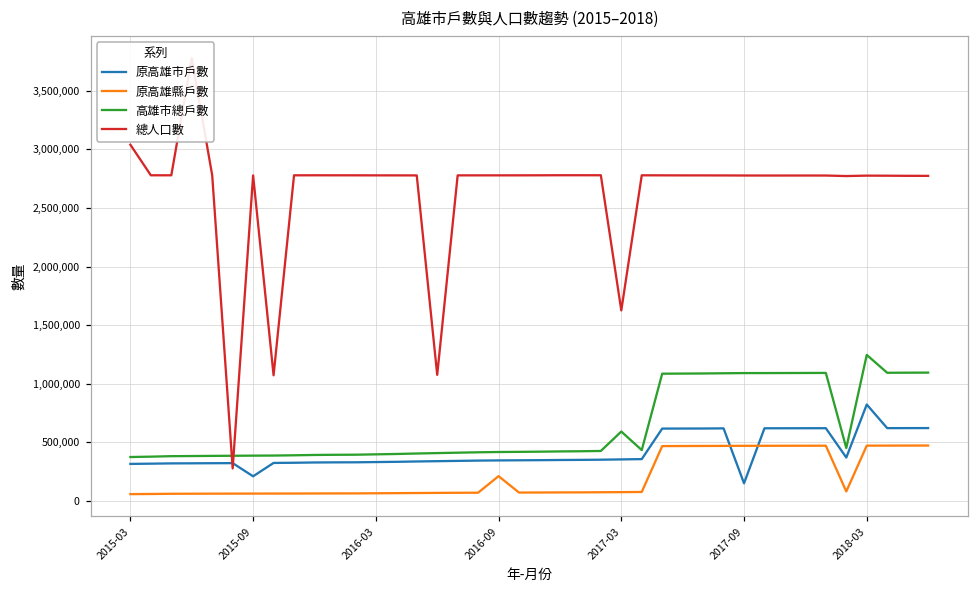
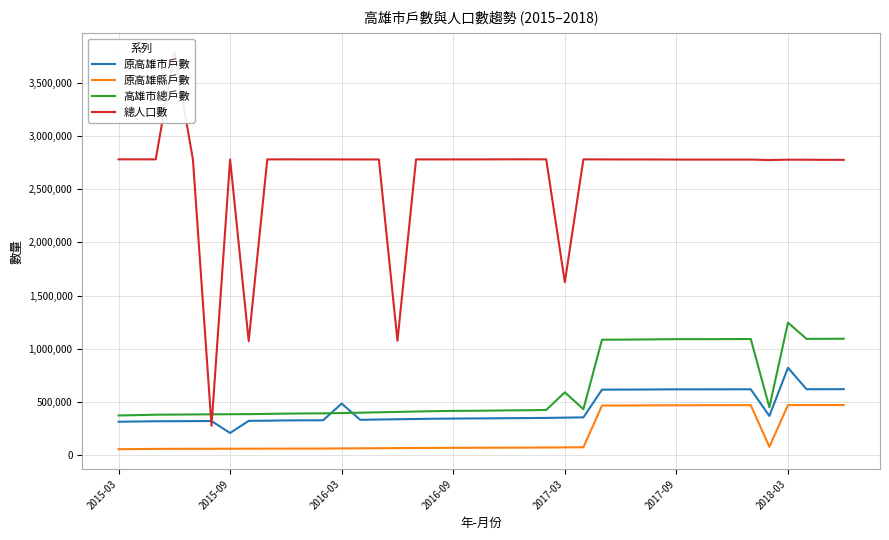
總人口數, 2015-03: 3,040,000 -> 2,780,000
原高雄市戶數, 2016-03: 330,000 -> 490,000
原高雄縣戶數, 2016-09: 210,000 -> 70,000
原高雄市戶數, 2017-09: 150,000 -> 620,000
